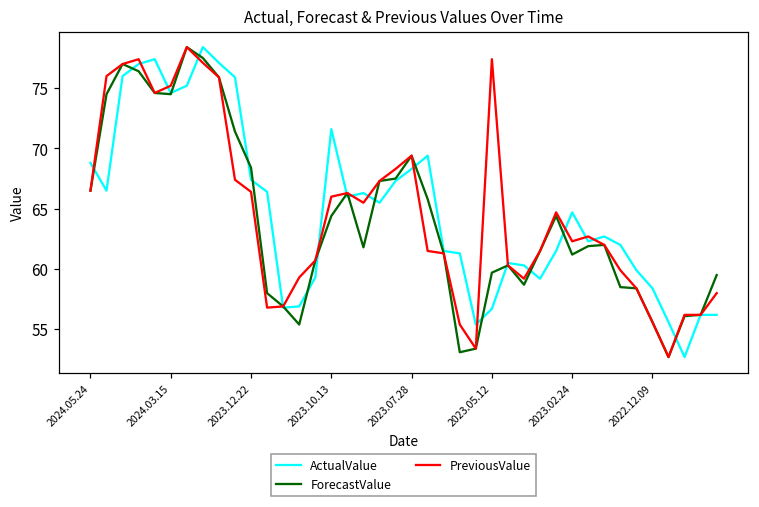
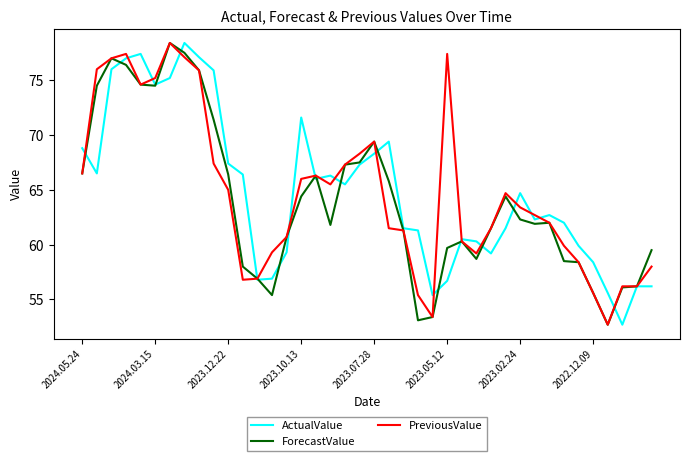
ForecastValue, 2023.12.22: 68.4 -> 66.4
PreviousValue, 2023.12.22: 66.4 -> 65.0
ForecastValue, 2023.02.24: 61.2 -> 62.3
PreviousValue, 2023.02.24: 62.3 -> 63.4
